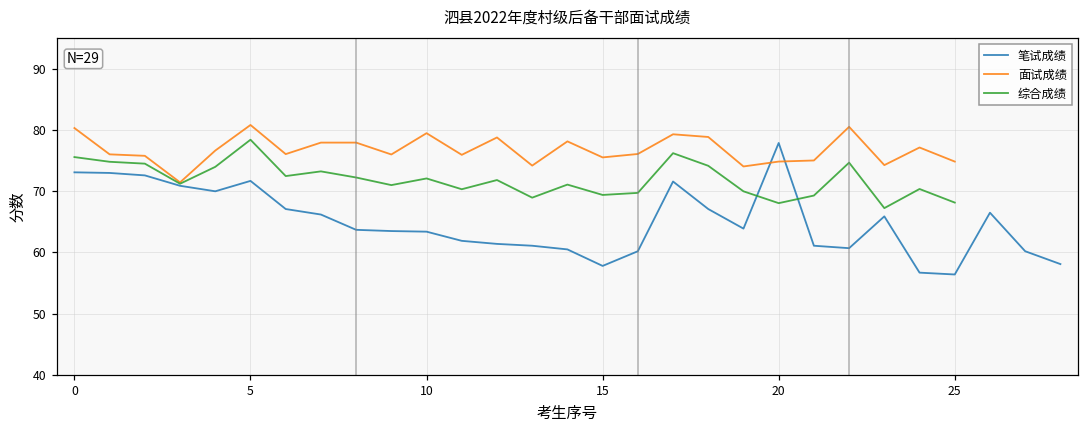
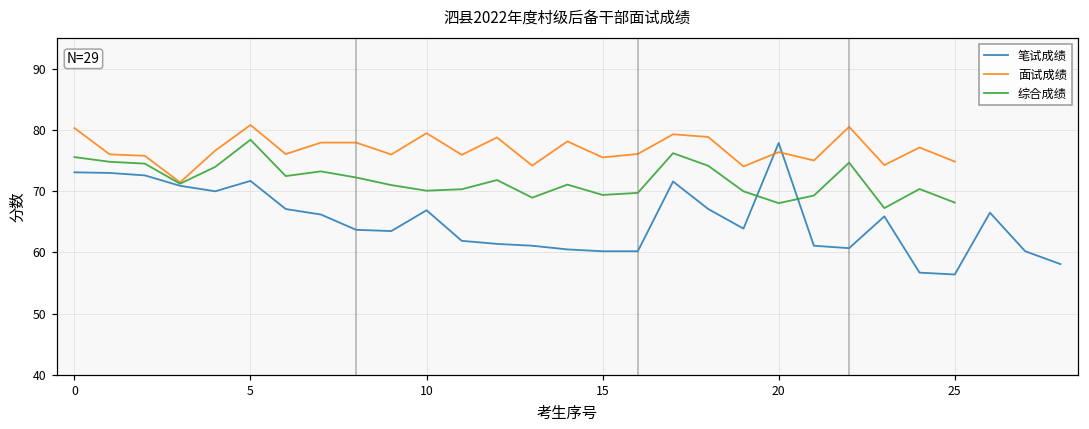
笔试成绩, 10: 63 -> 67
综合成绩, 10: 72 -> 70
笔试成绩, 15: 58 -> 60
面试成绩, 20: 75 -> 76
